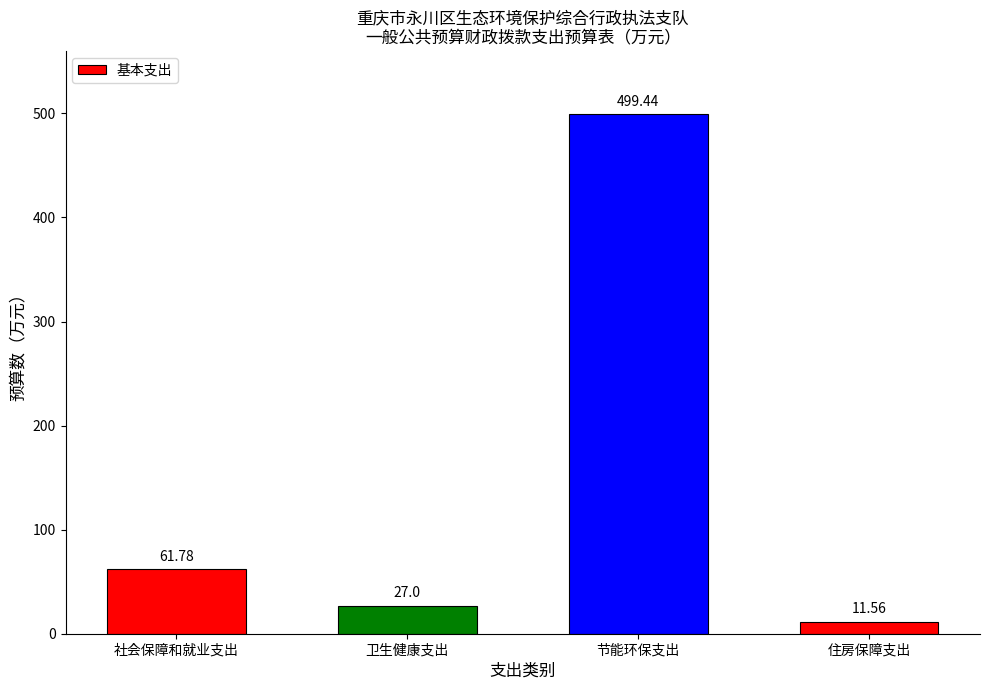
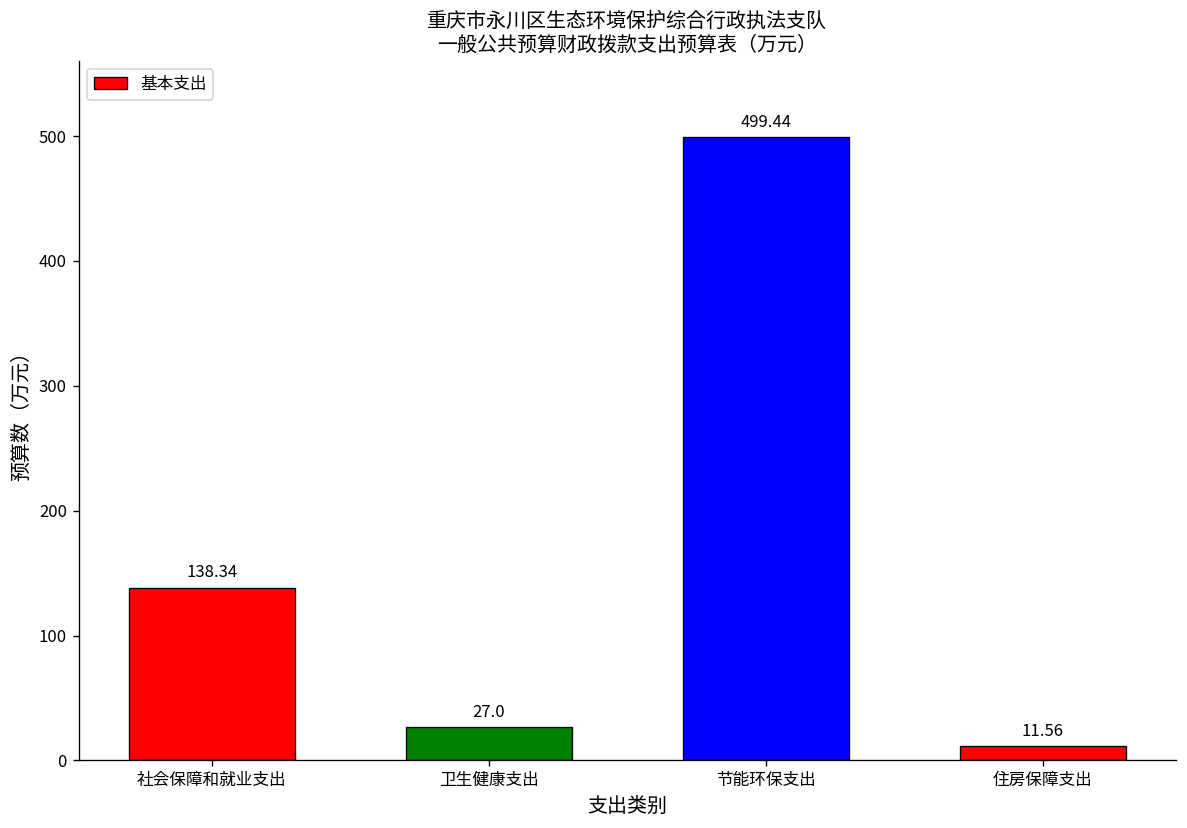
社会保障和就业支出: 61.78 -> 138.34
